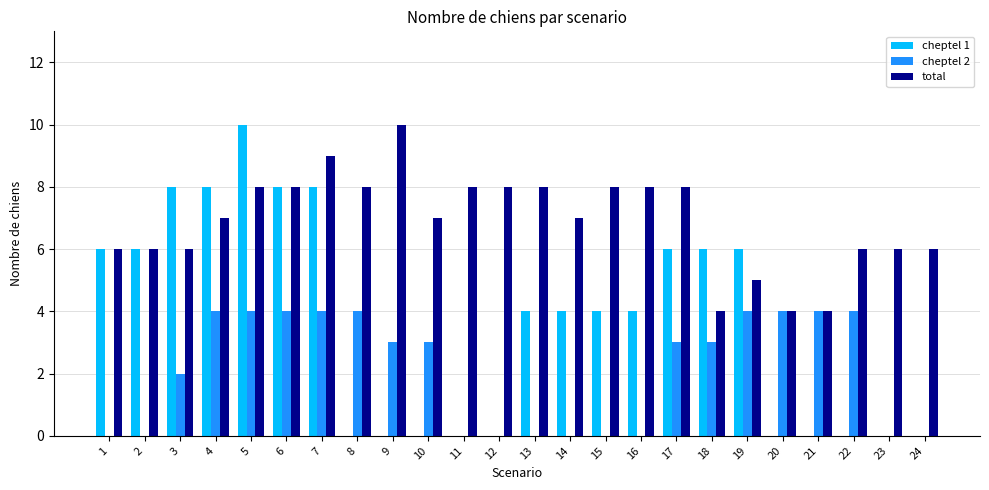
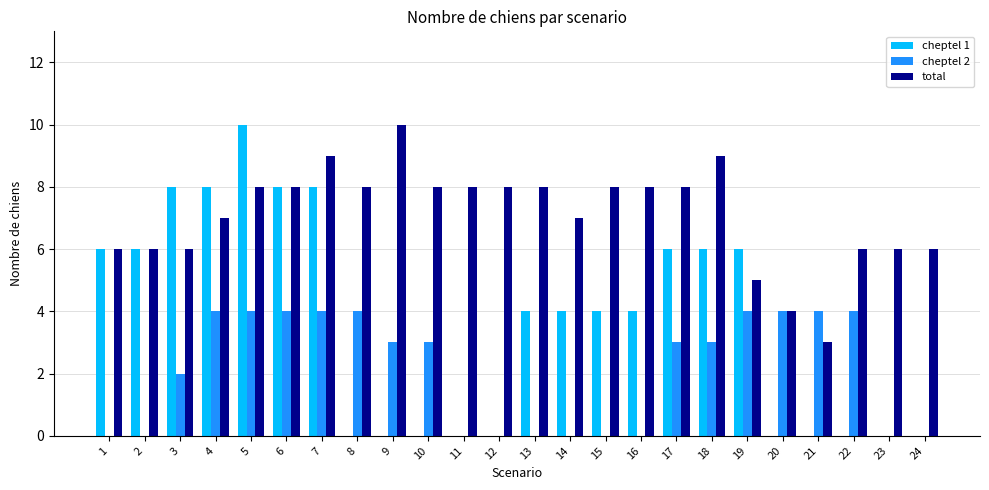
total, 10: 7 -> 8
total, 18: 4 -> 9
total, 21: 4 -> 3
